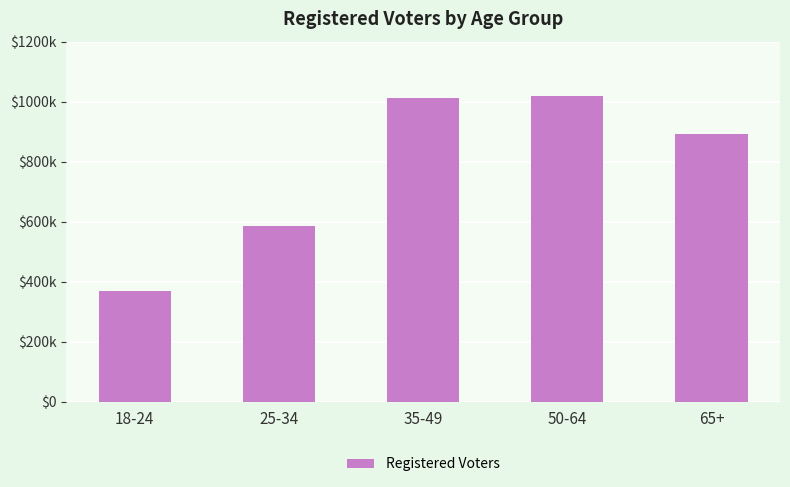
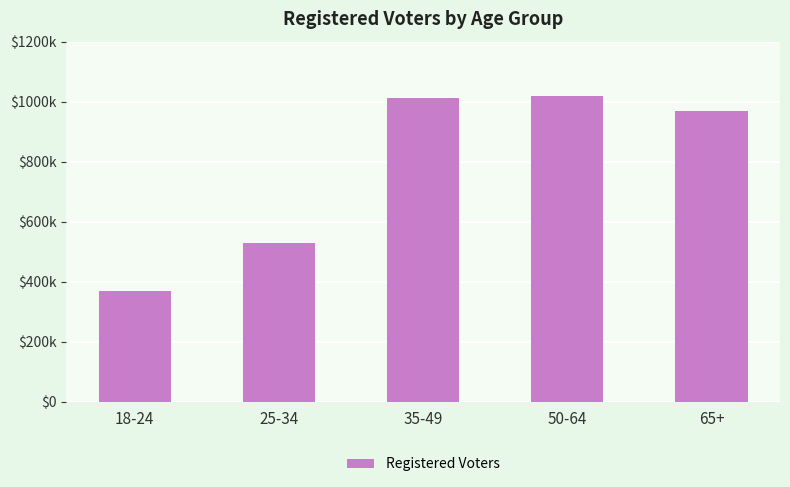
25-34: $590000 -> $530000
65+: $890000 -> $970000
